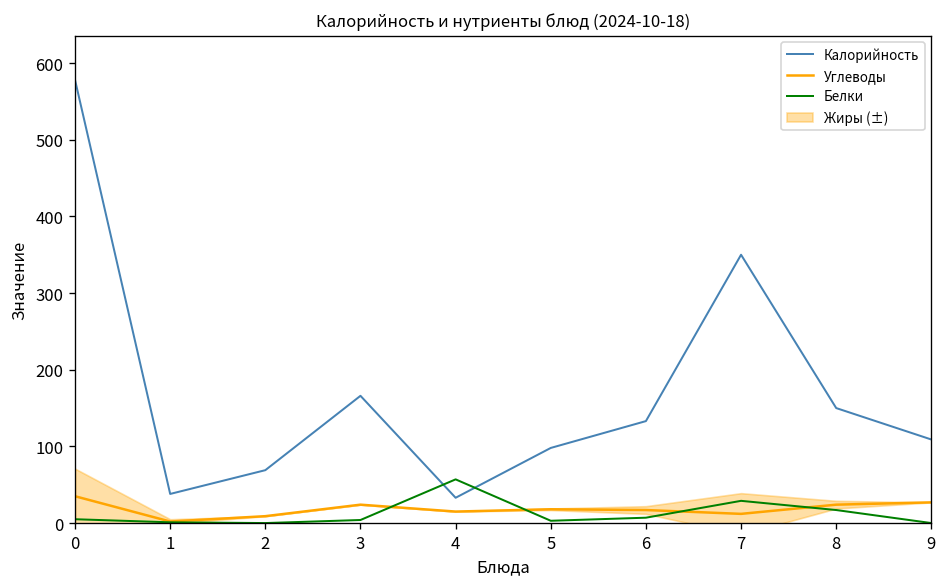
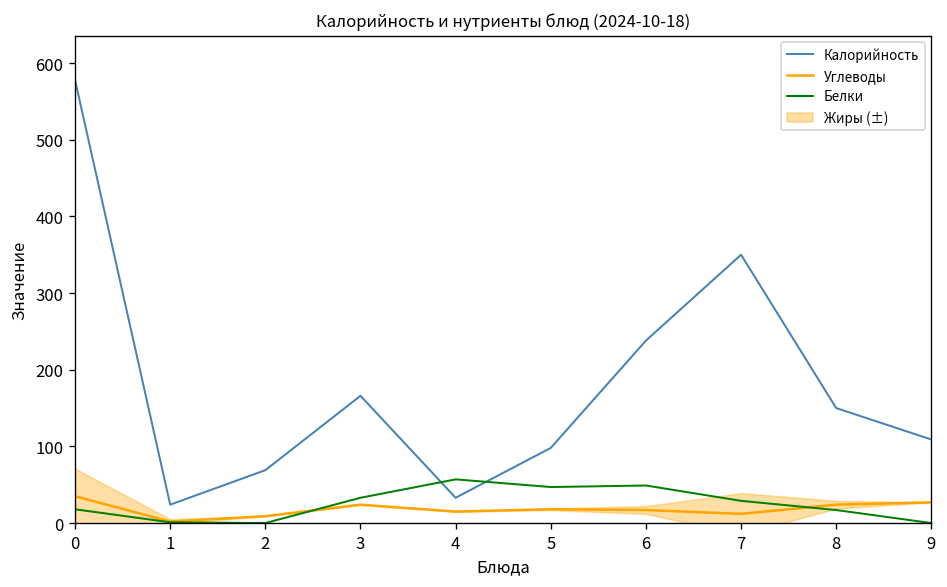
Белки, 0: 10 -> 20
Калорийность, 1: 40 -> 20
Белки, 3: 0 -> 30
Белки, 5: 0 -> 50
Калорийность, 6: 130 -> 240
Белки, 6: 10 -> 50
